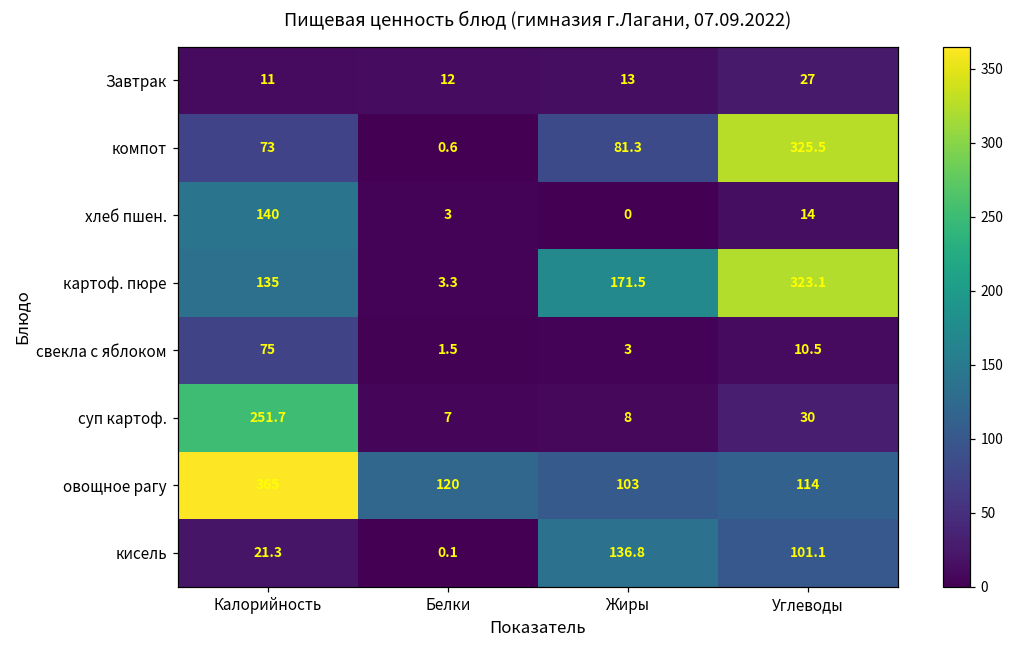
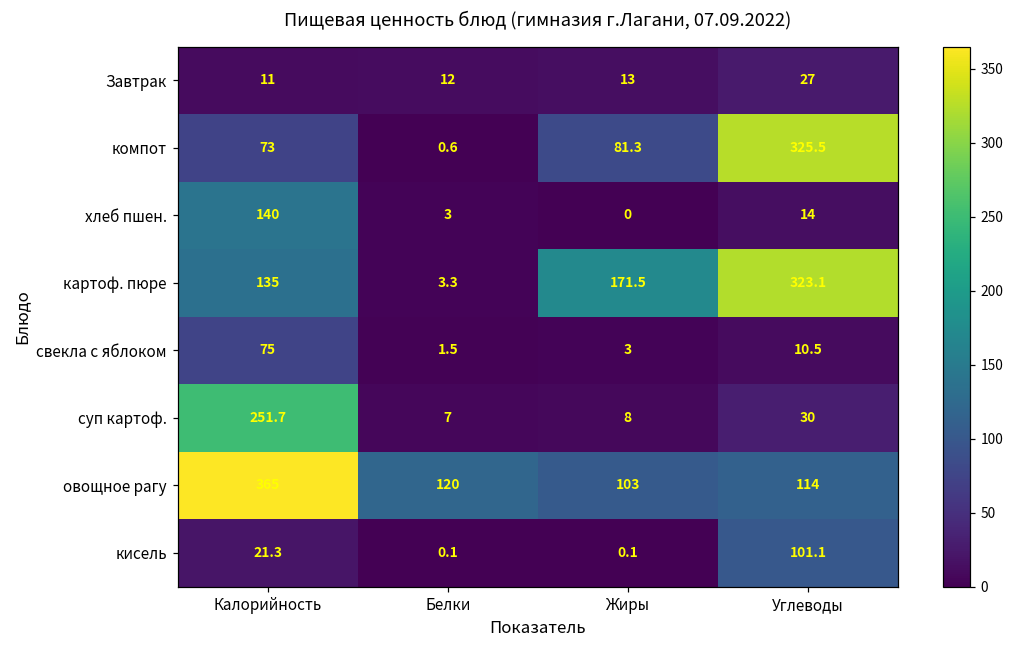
кисель, Жиры: 136.8 -> 0.1
